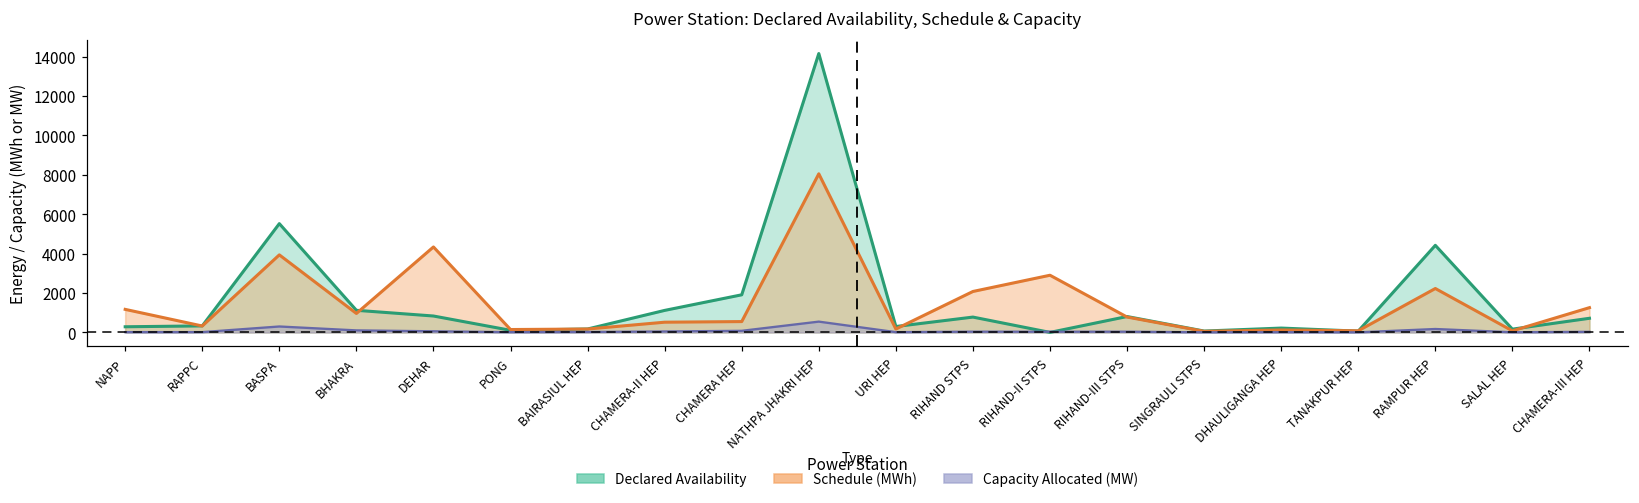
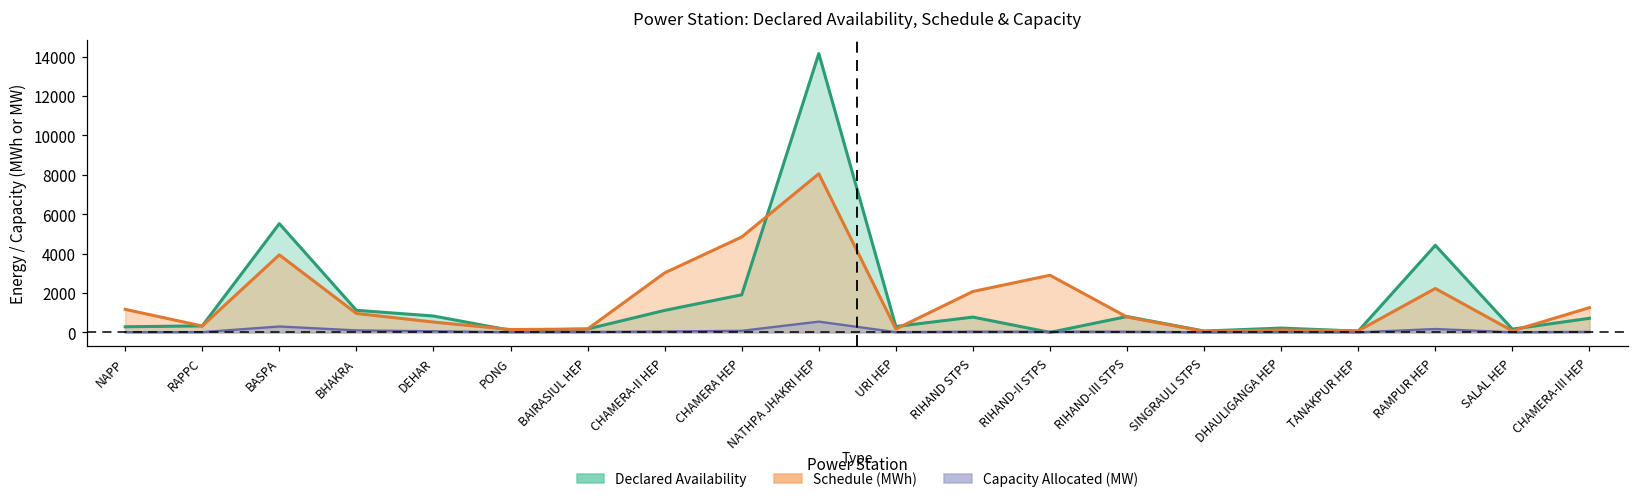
Schedule (MWh), DEHAR: 4300 -> 500
Schedule (MWh), CHAMERA-II HEP: 500 -> 3000
Schedule (MWh), CHAMERA HEP: 500 -> 4800
